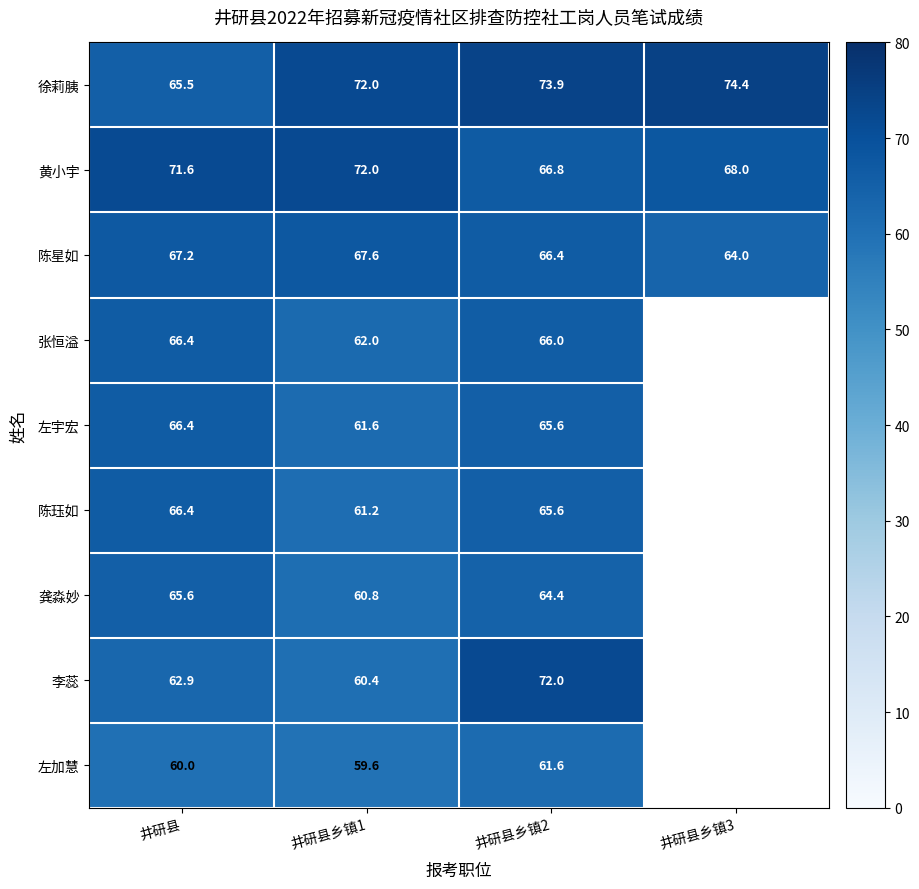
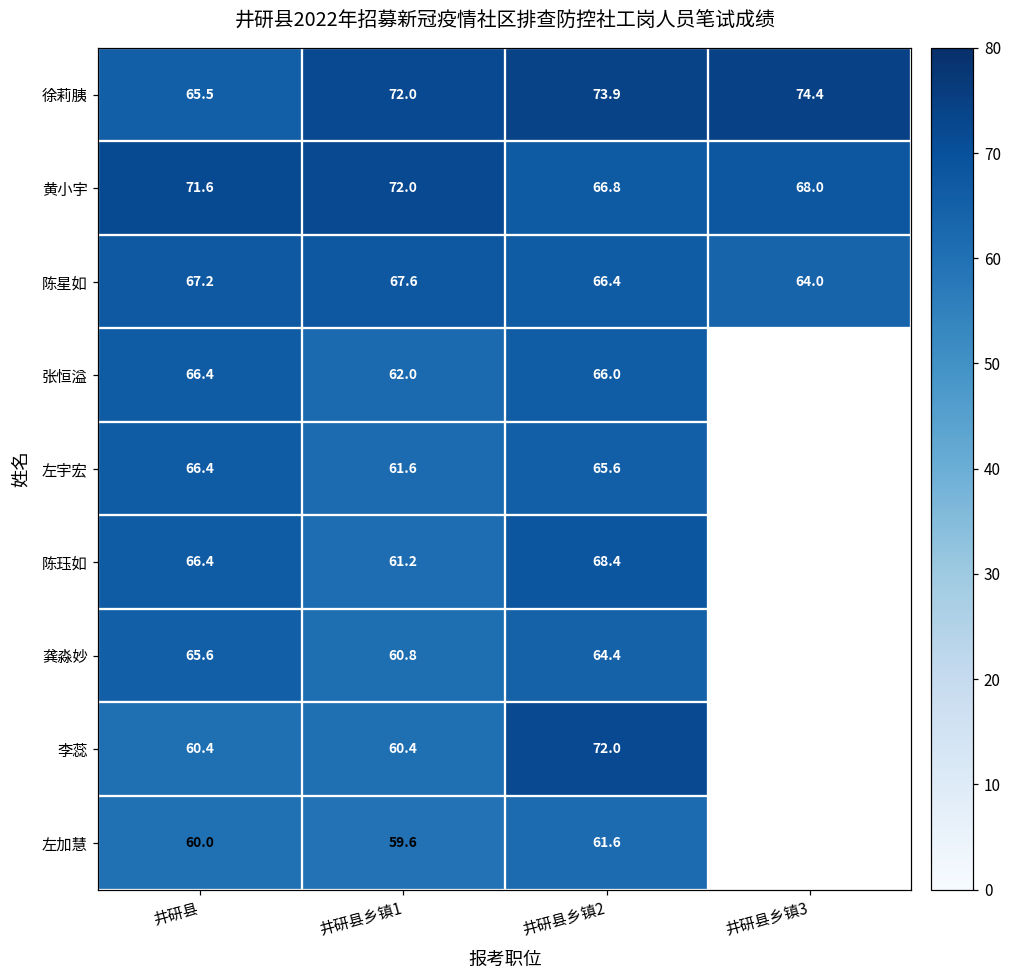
陈珏如, 井研县乡镇2: 65.6 -> 68.4
李蕊, 井研县: 62.9 -> 60.4
